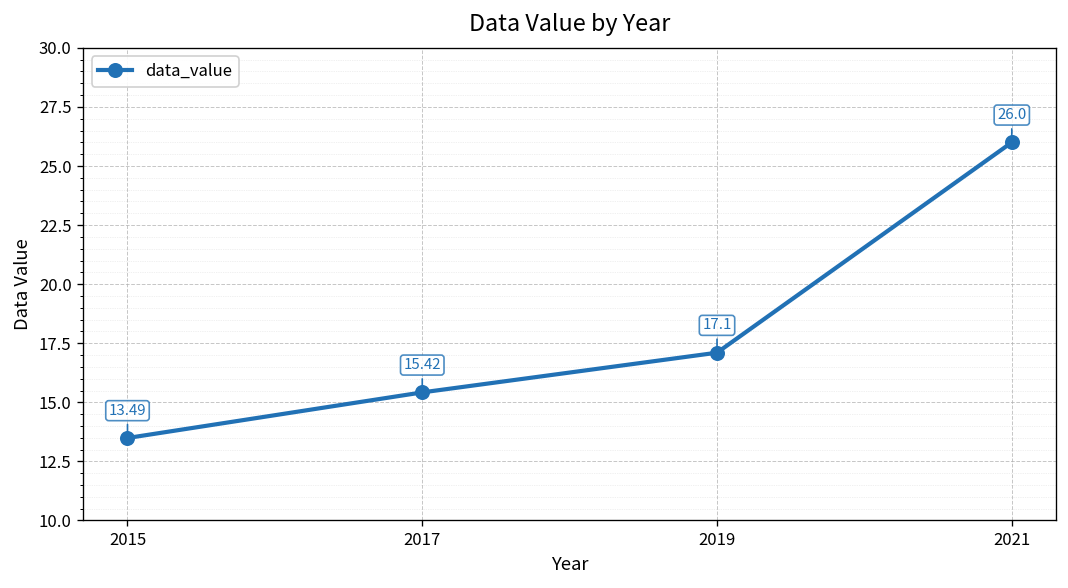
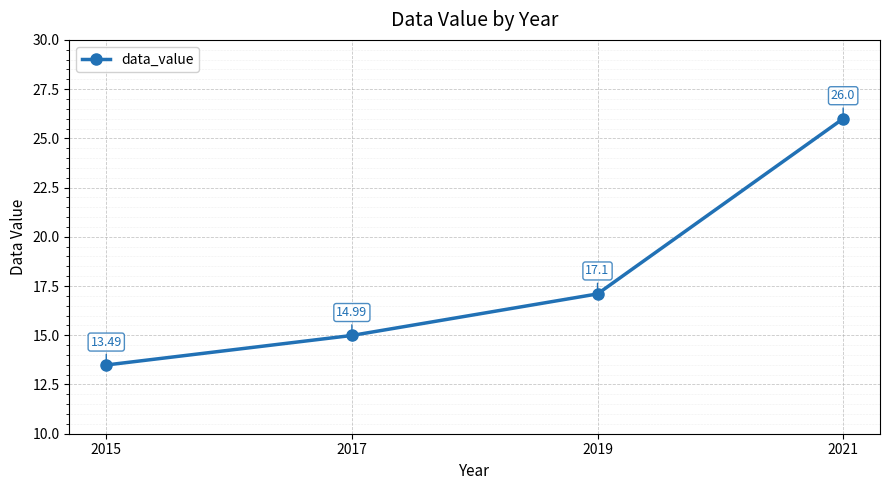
2017: 15.42 -> 14.99
